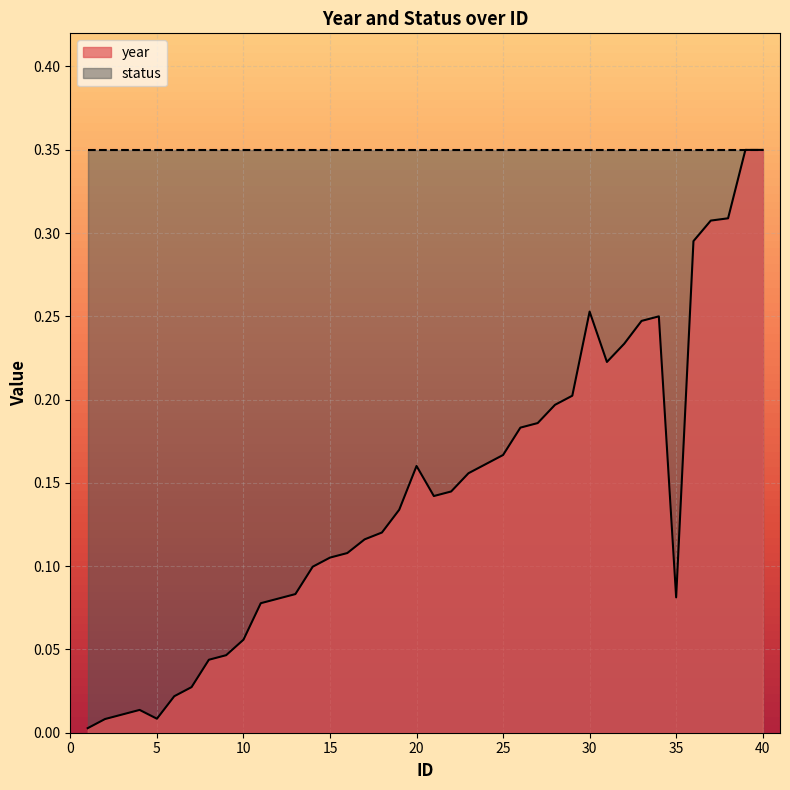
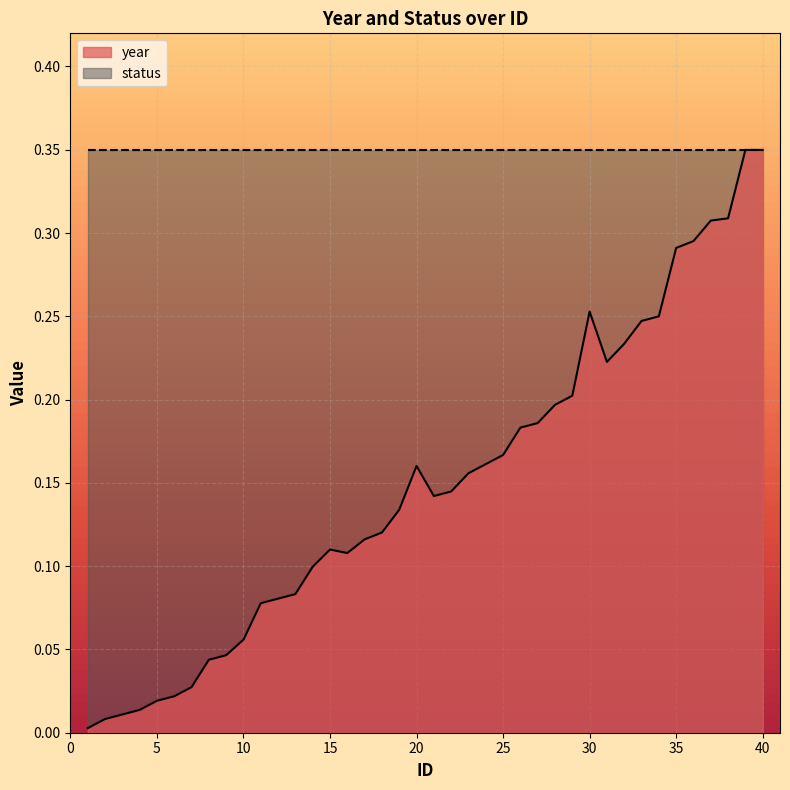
year, 5: 0.008 -> 0.019
year, 15: 0.105 -> 0.110
year, 35: 0.081 -> 0.291
